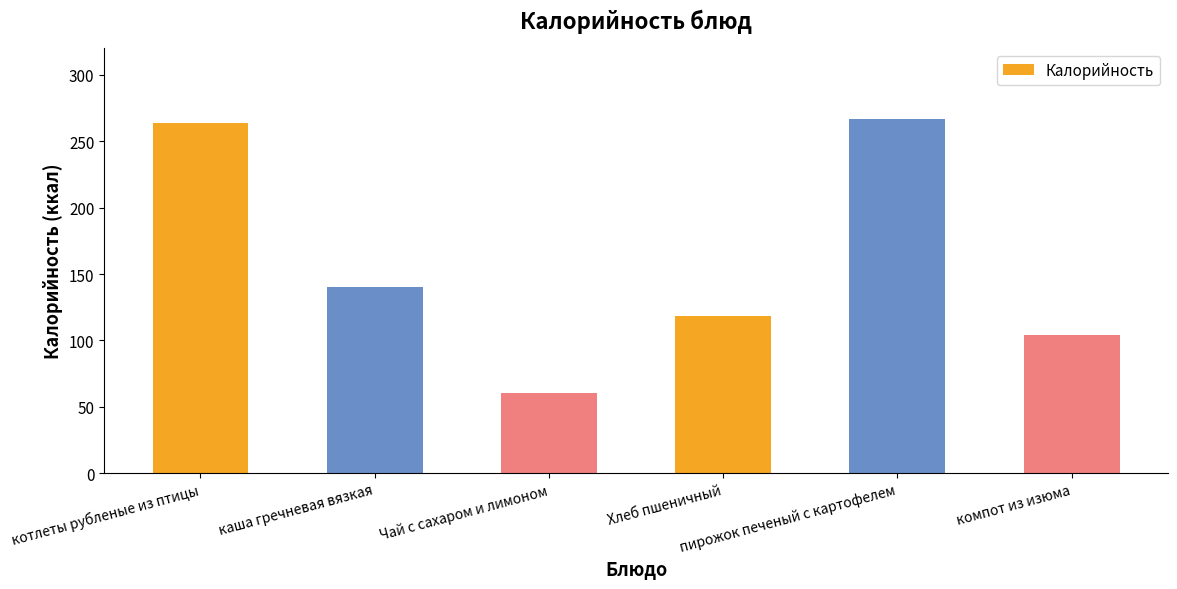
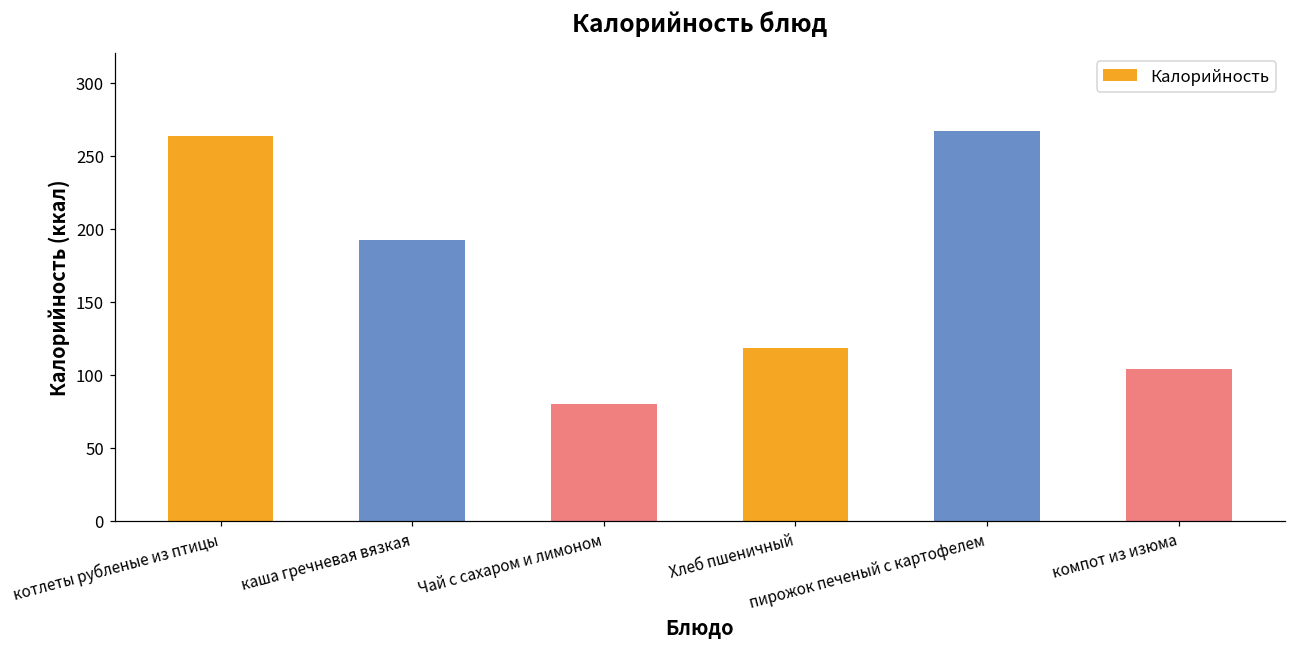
каша гречневая вязкая: 140 -> 192
Чай с сахаром и лимоном: 60 -> 80
